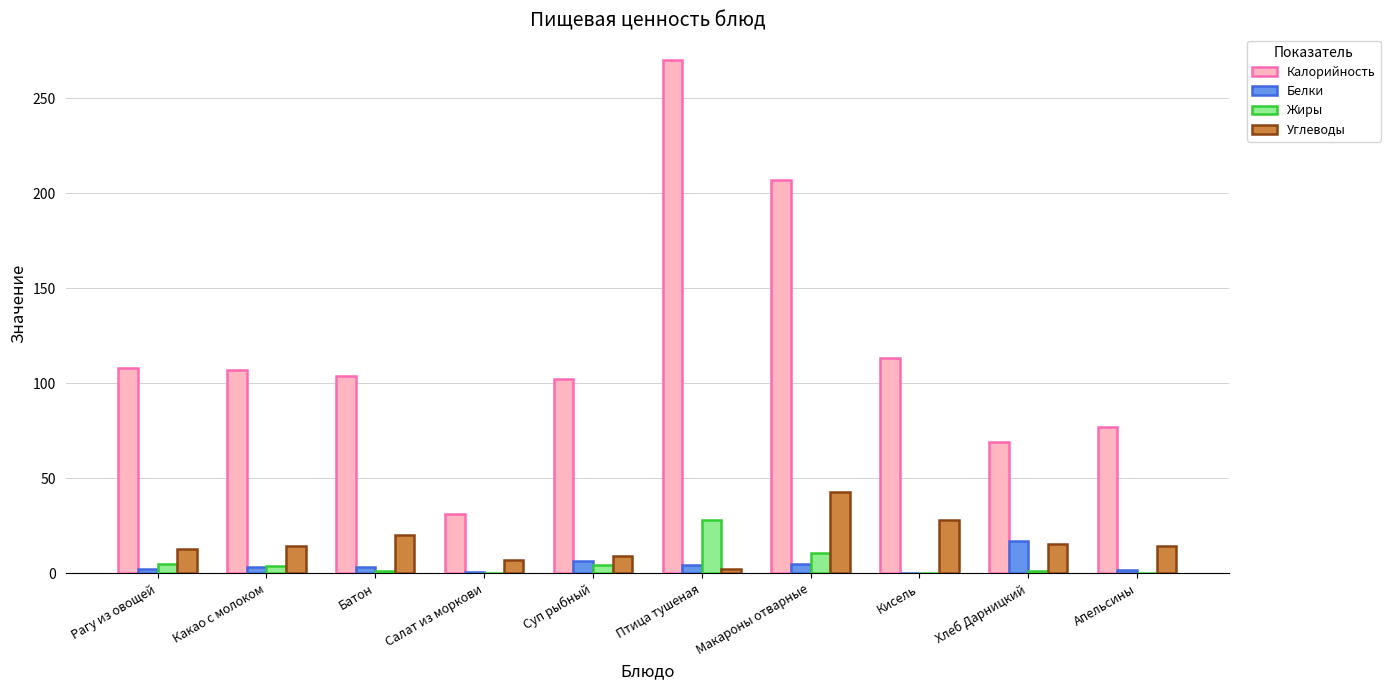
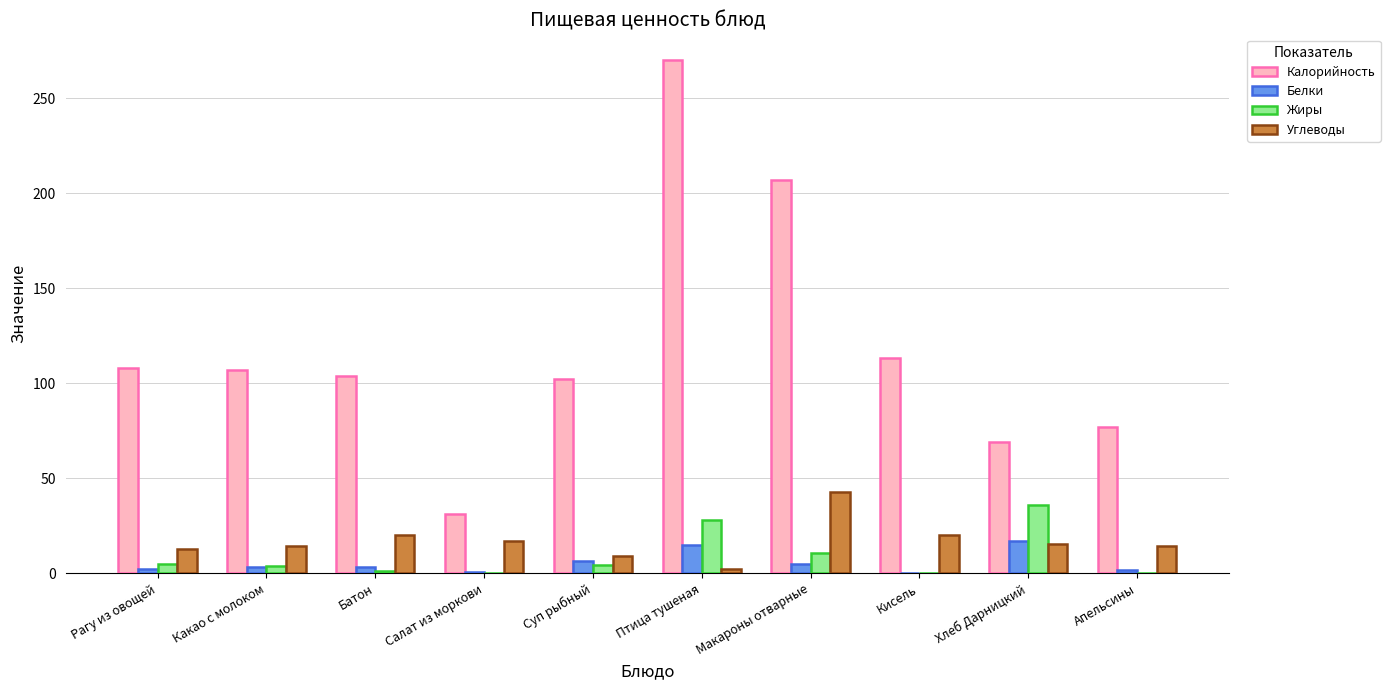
Углеводы, Салат из моркови: 7 -> 17
Белки, Птица тушеная: 4 -> 15
Углеводы, Кисель: 28 -> 20
Жиры, Хлеб Дарницкий: 1 -> 36
